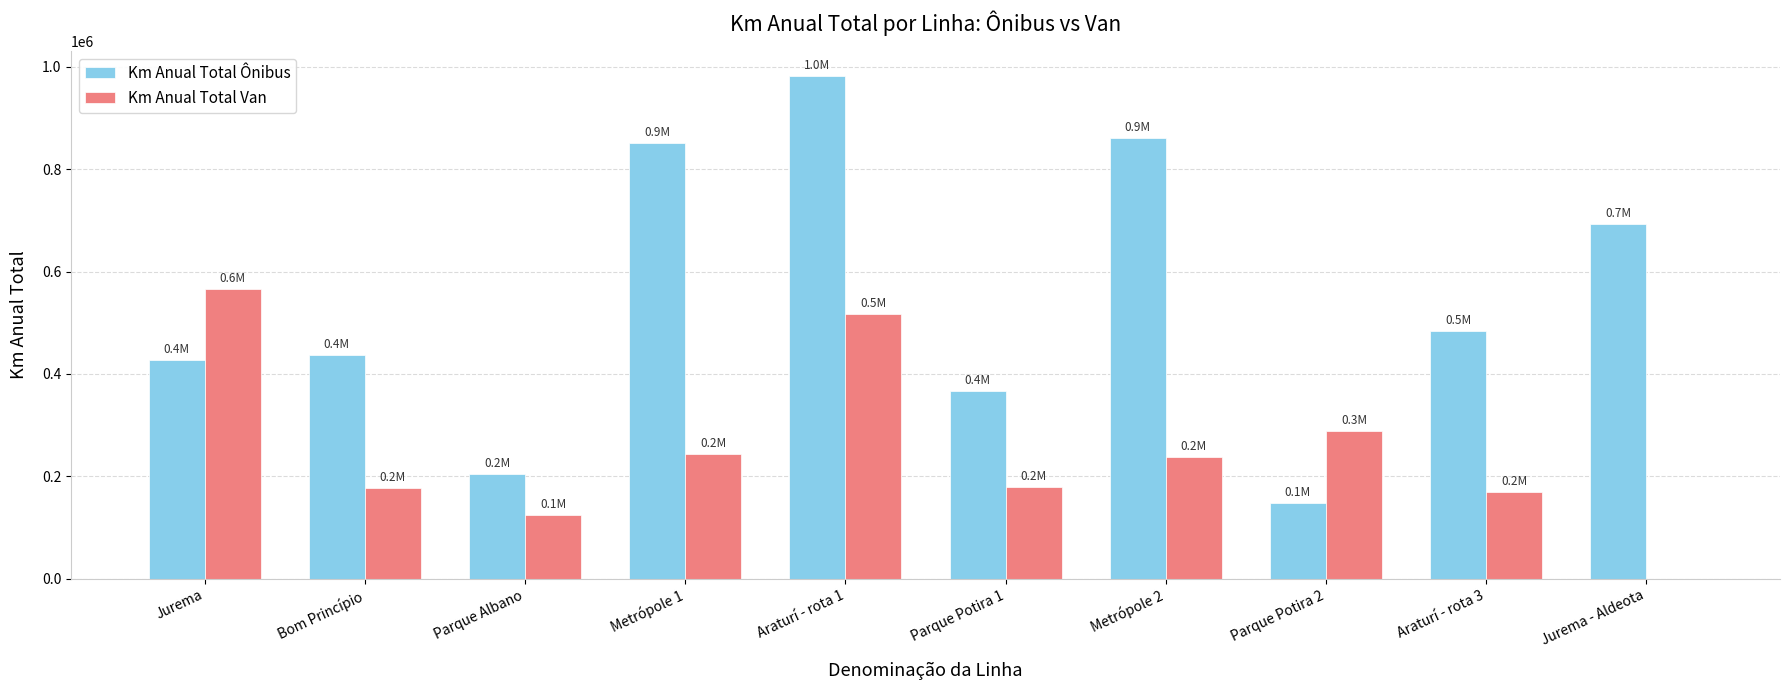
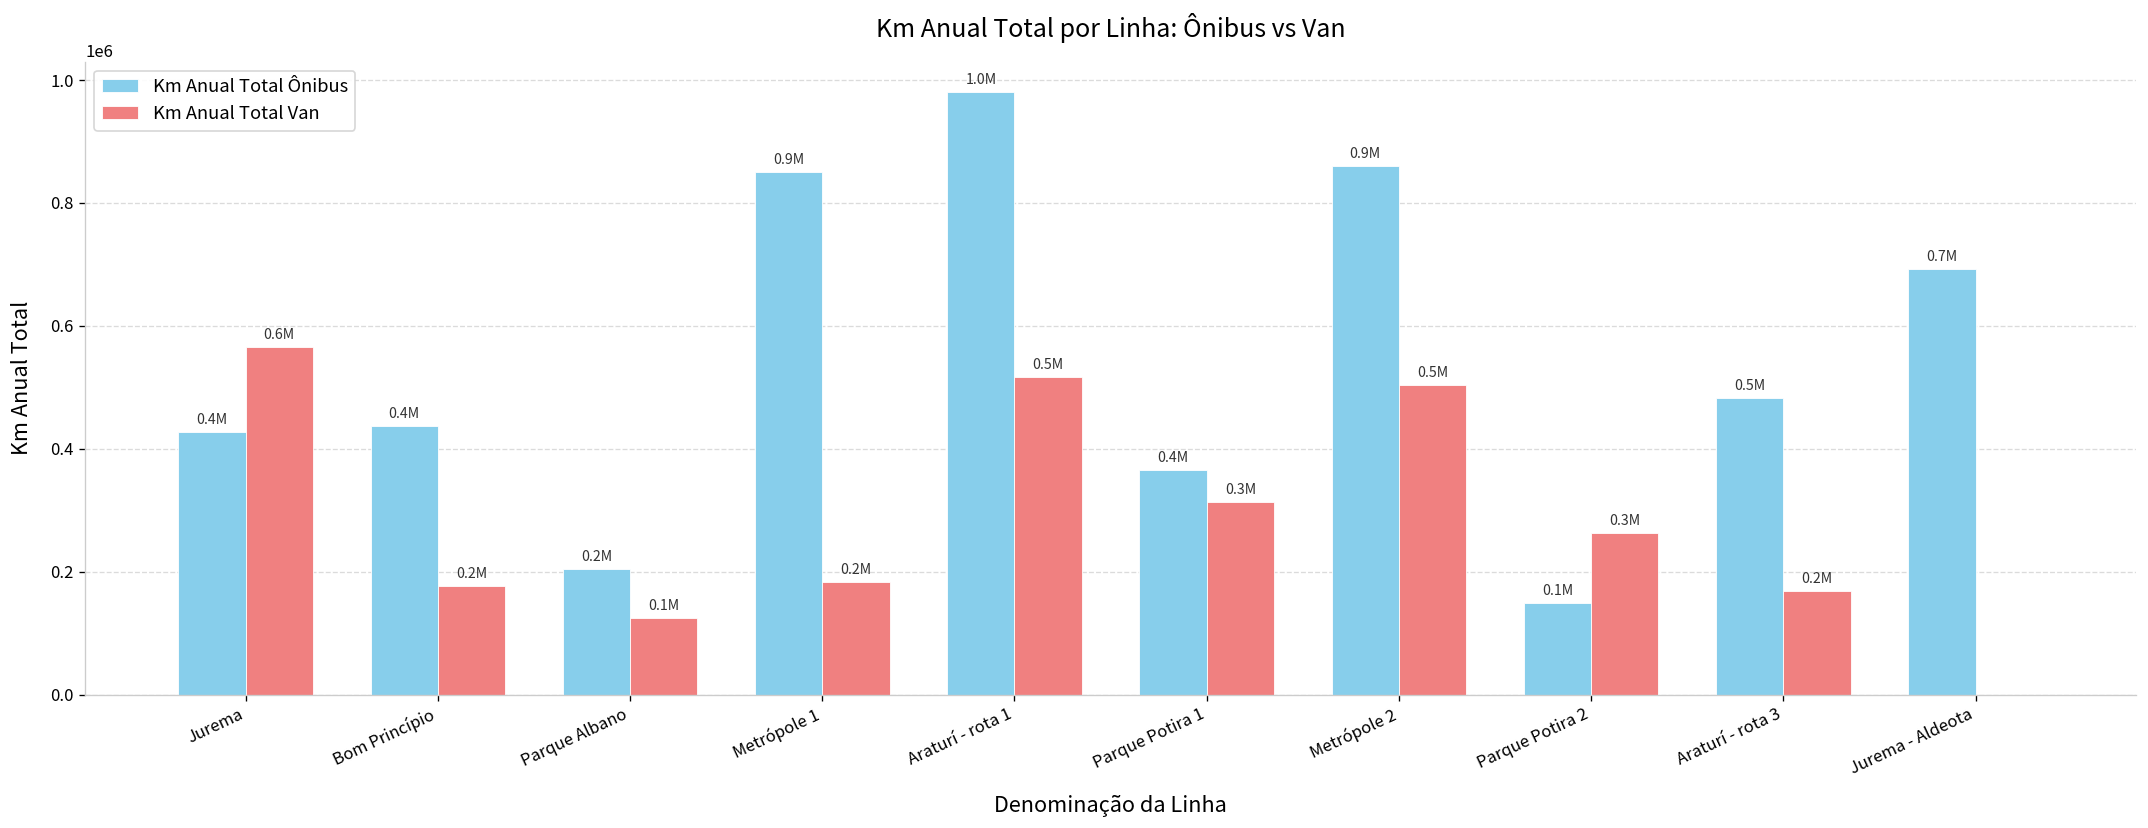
Km Anual Total Van, Metrópole 1: 240000 -> 180000
Km Anual Total Van, Parque Potira 1: 0.2M -> 0.3M
Km Anual Total Van, Metrópole 2: 0.2M -> 0.5M
Km Anual Total Van, Parque Potira 2: 290000 -> 260000
